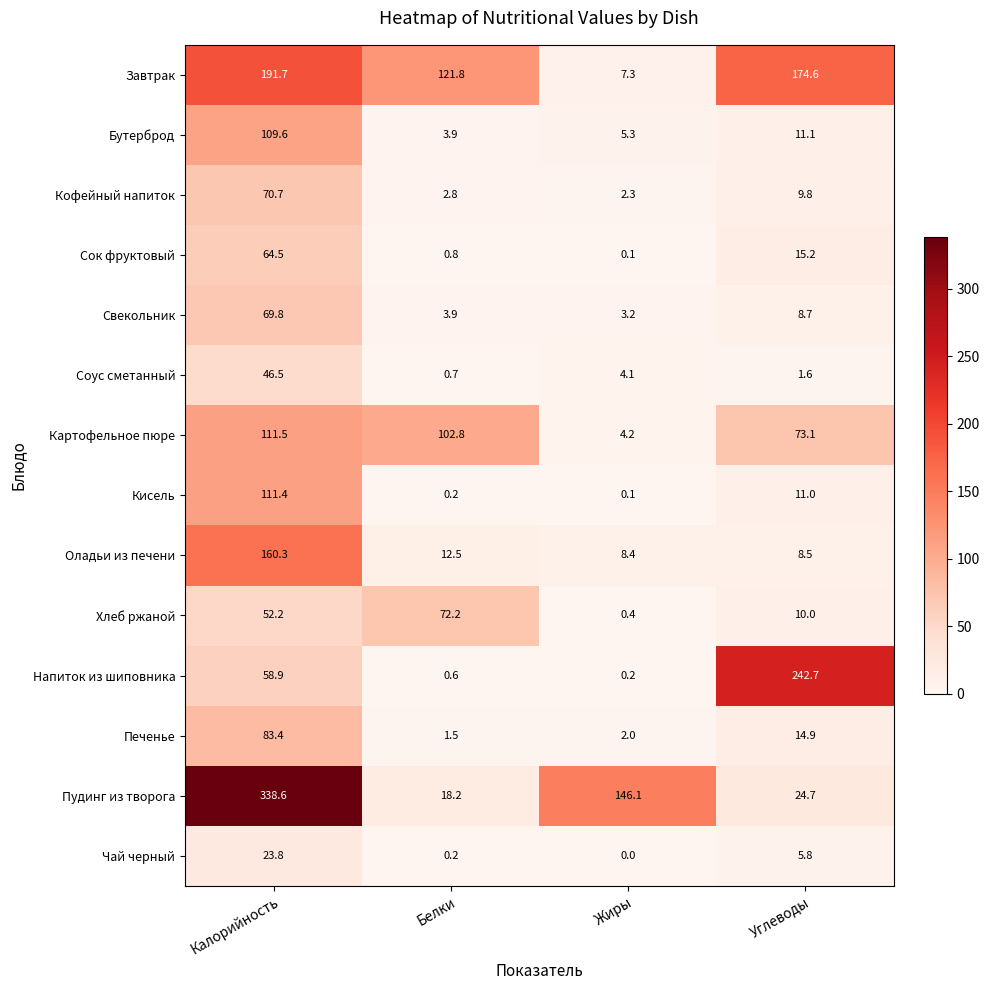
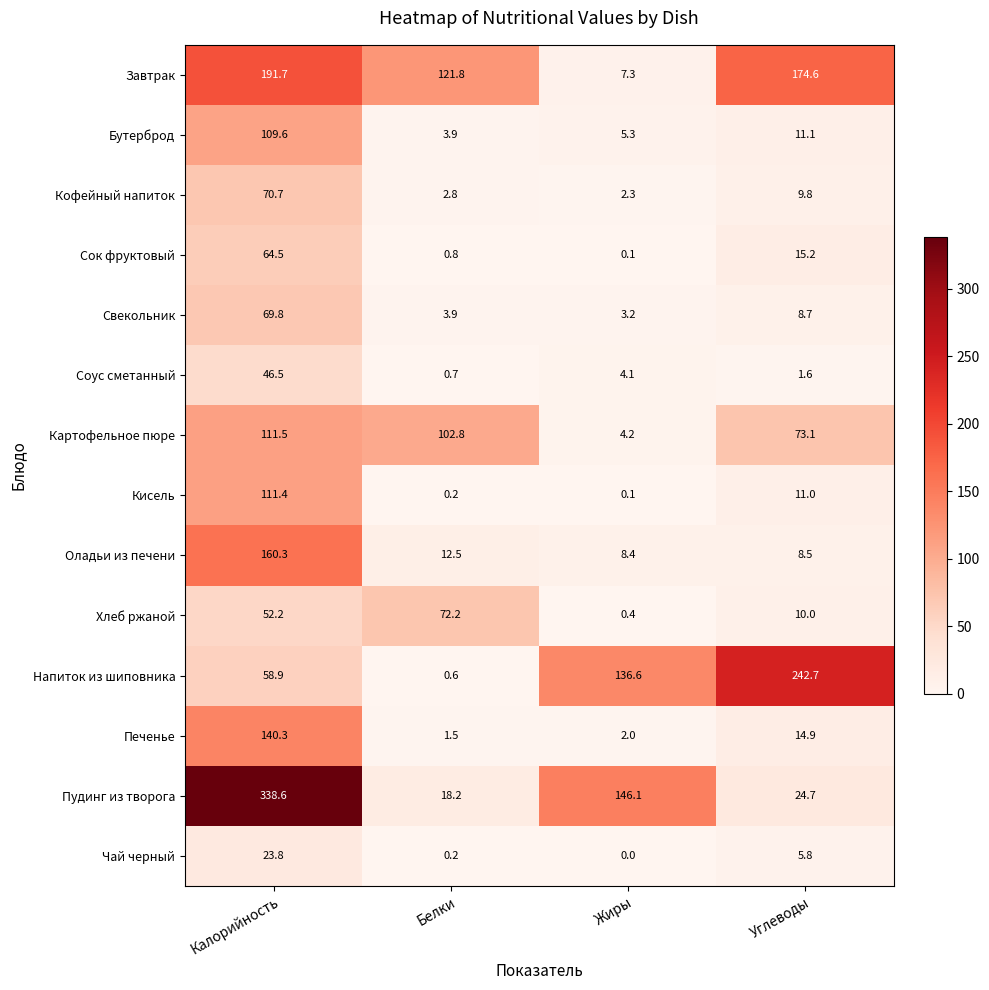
Напиток из шиповника, Жиры: 0.2 -> 136.6
Печенье, Калорийность: 83.4 -> 140.3
